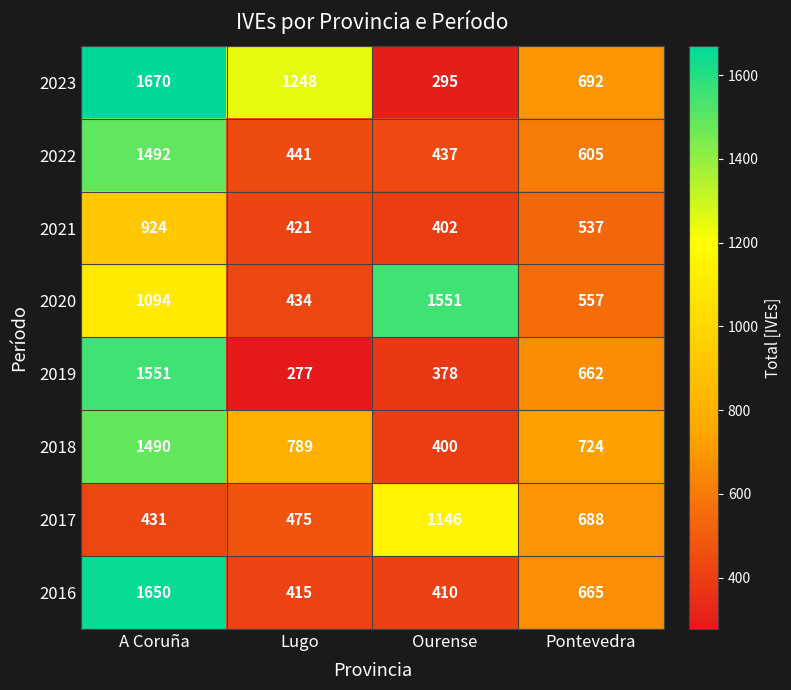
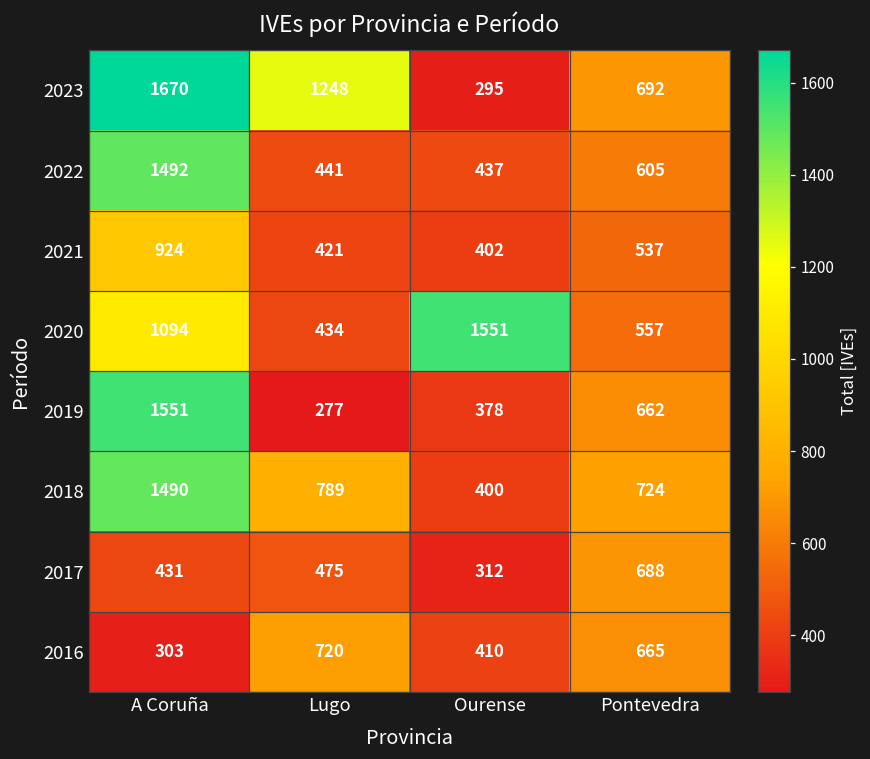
2017, Ourense: 1146 -> 312
2016, A Coruña: 1650 -> 303
2016, Lugo: 415 -> 720
